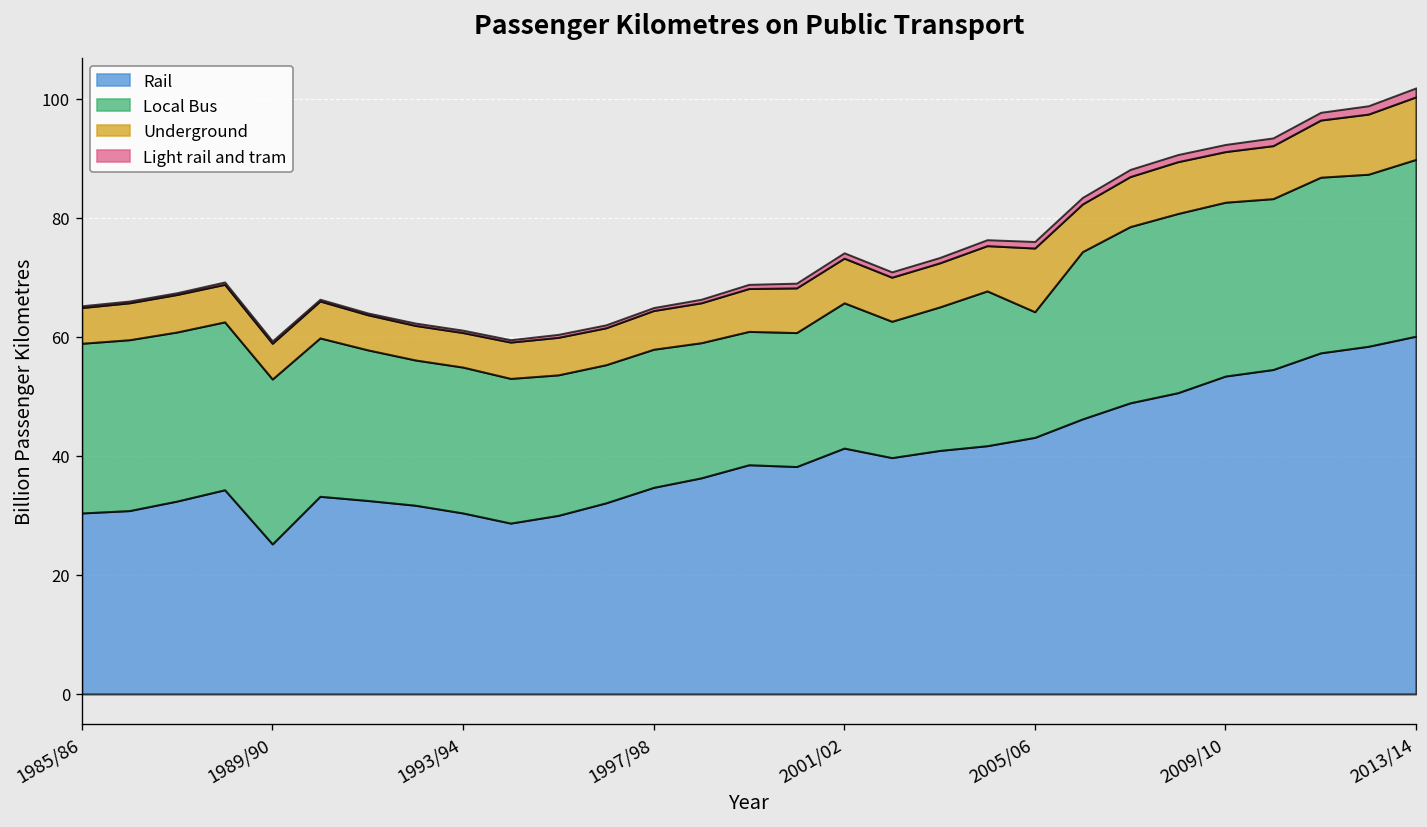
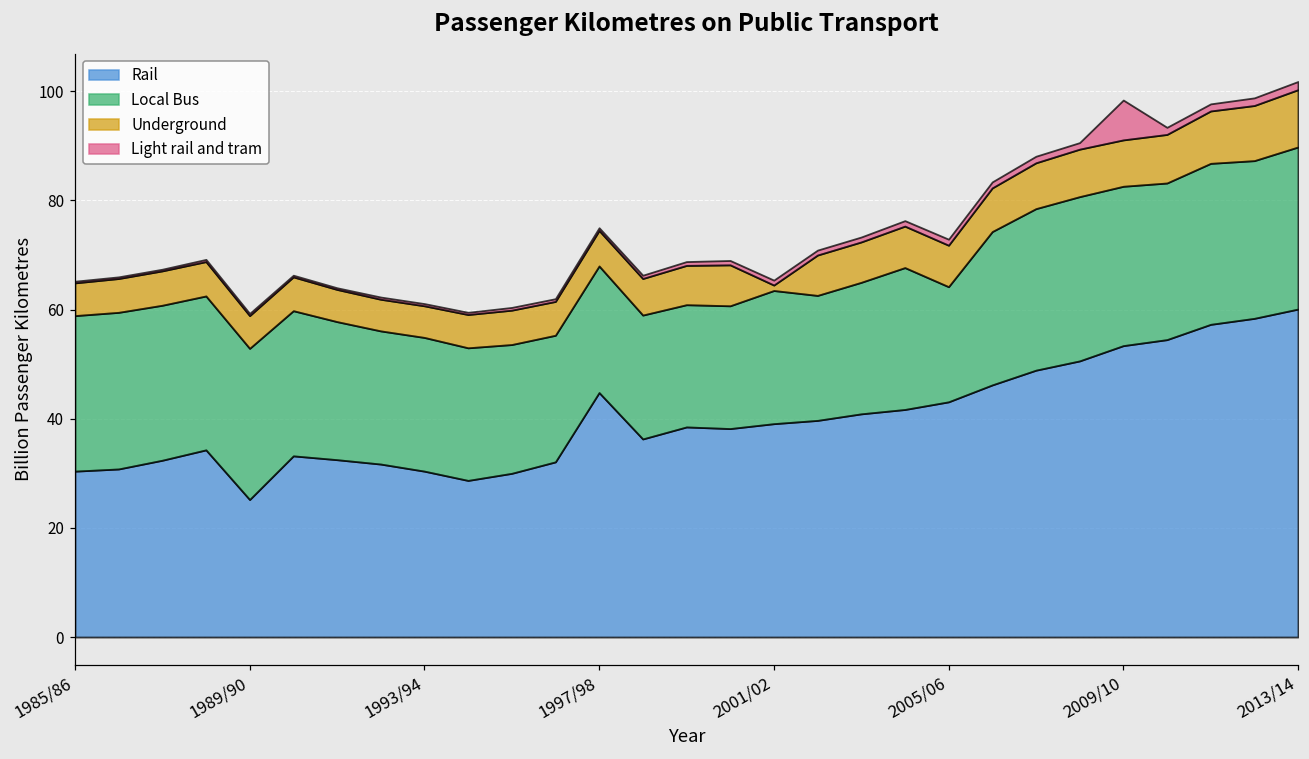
Rail, 1997/98: 35 -> 45
Rail, 2001/02: 41 -> 39
Underground, 2001/02: 8 -> 1
Underground, 2005/06: 11 -> 8
Light rail and tram, 2009/10: 1 -> 7
